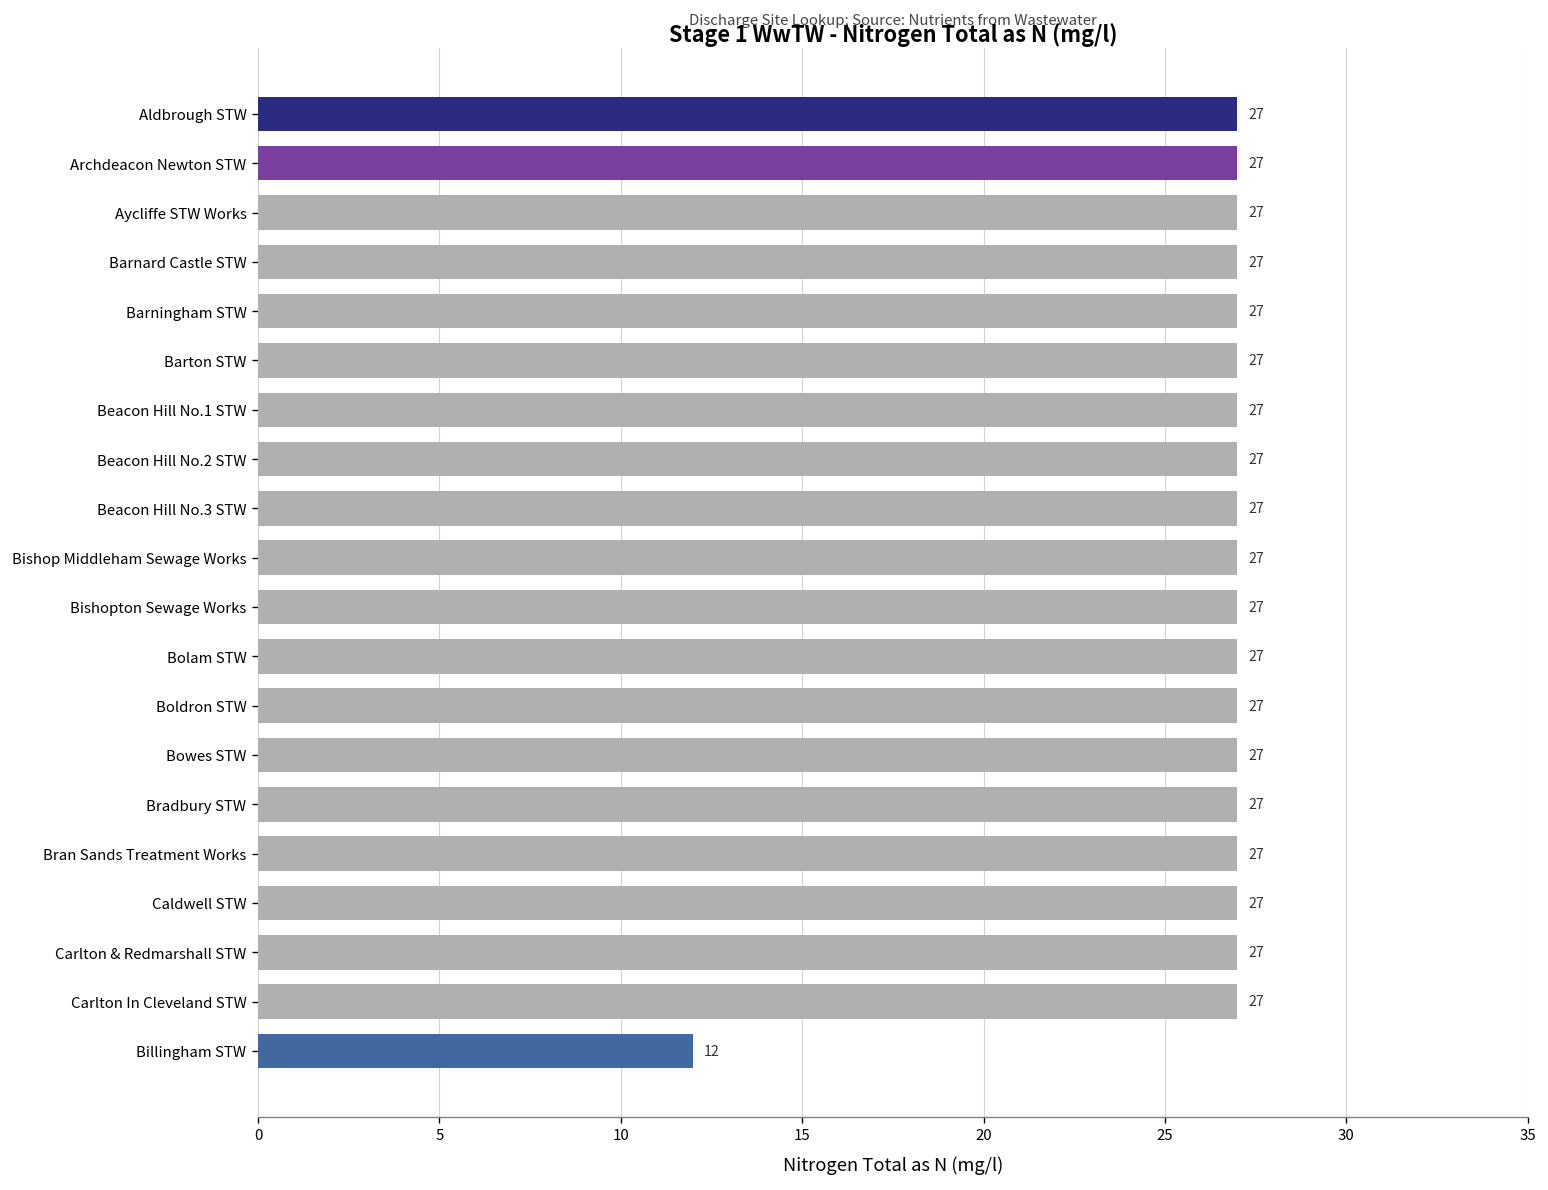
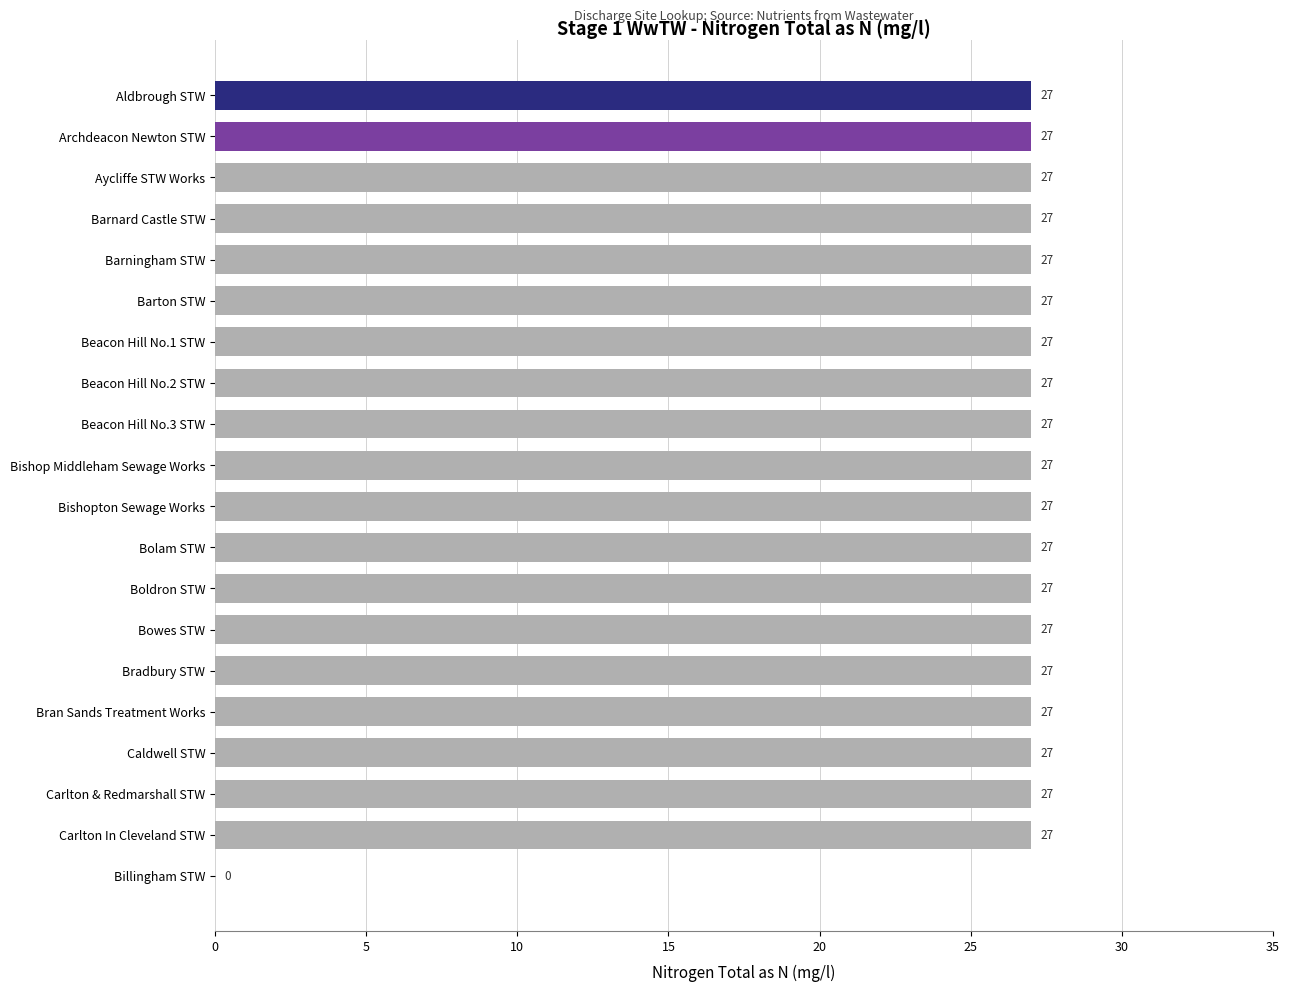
Billingham STW: 12 -> 0
